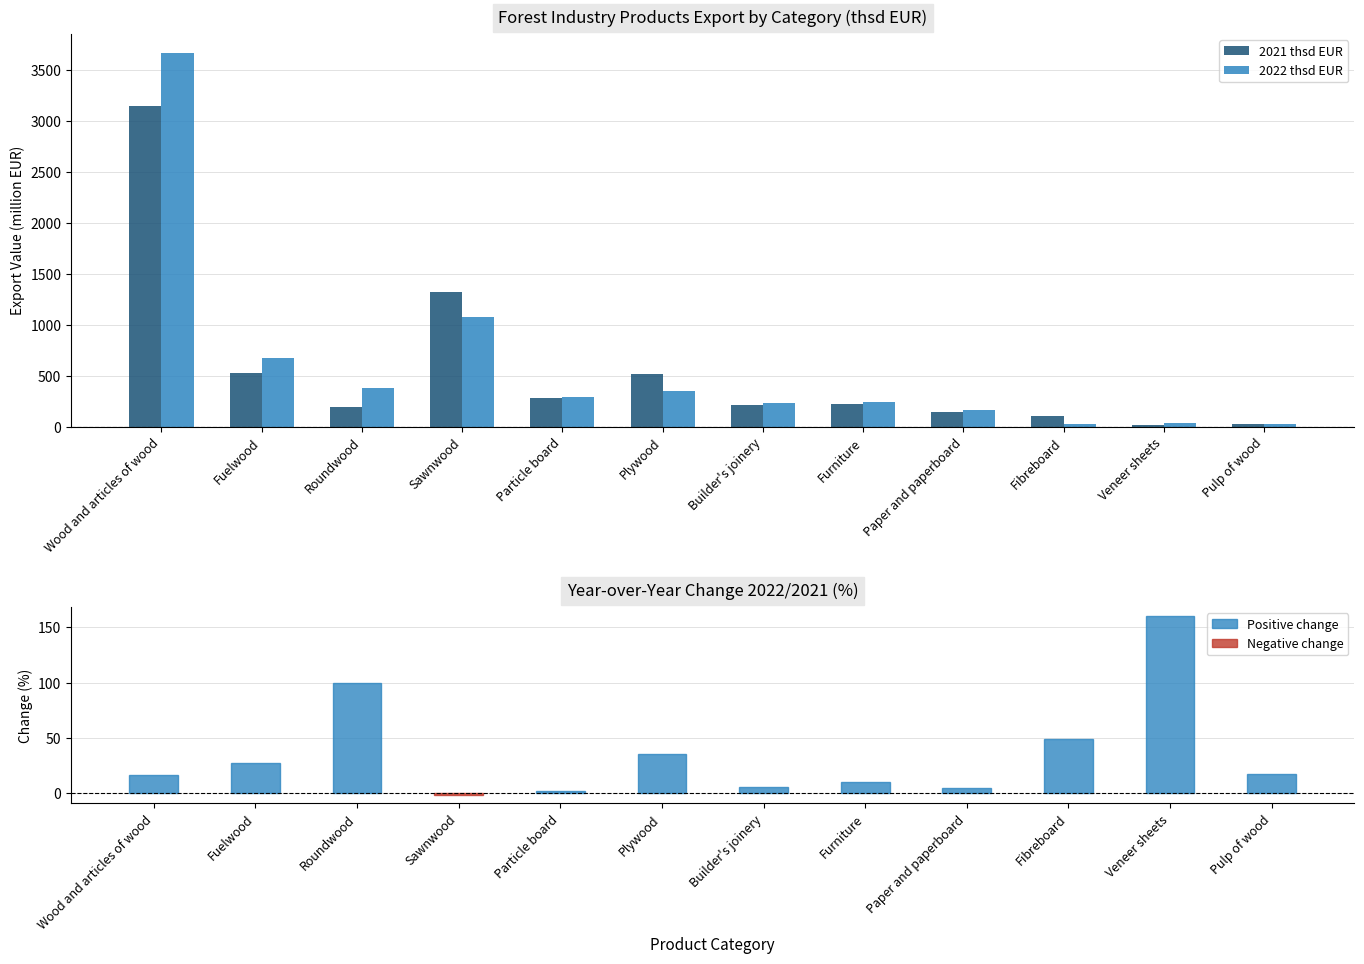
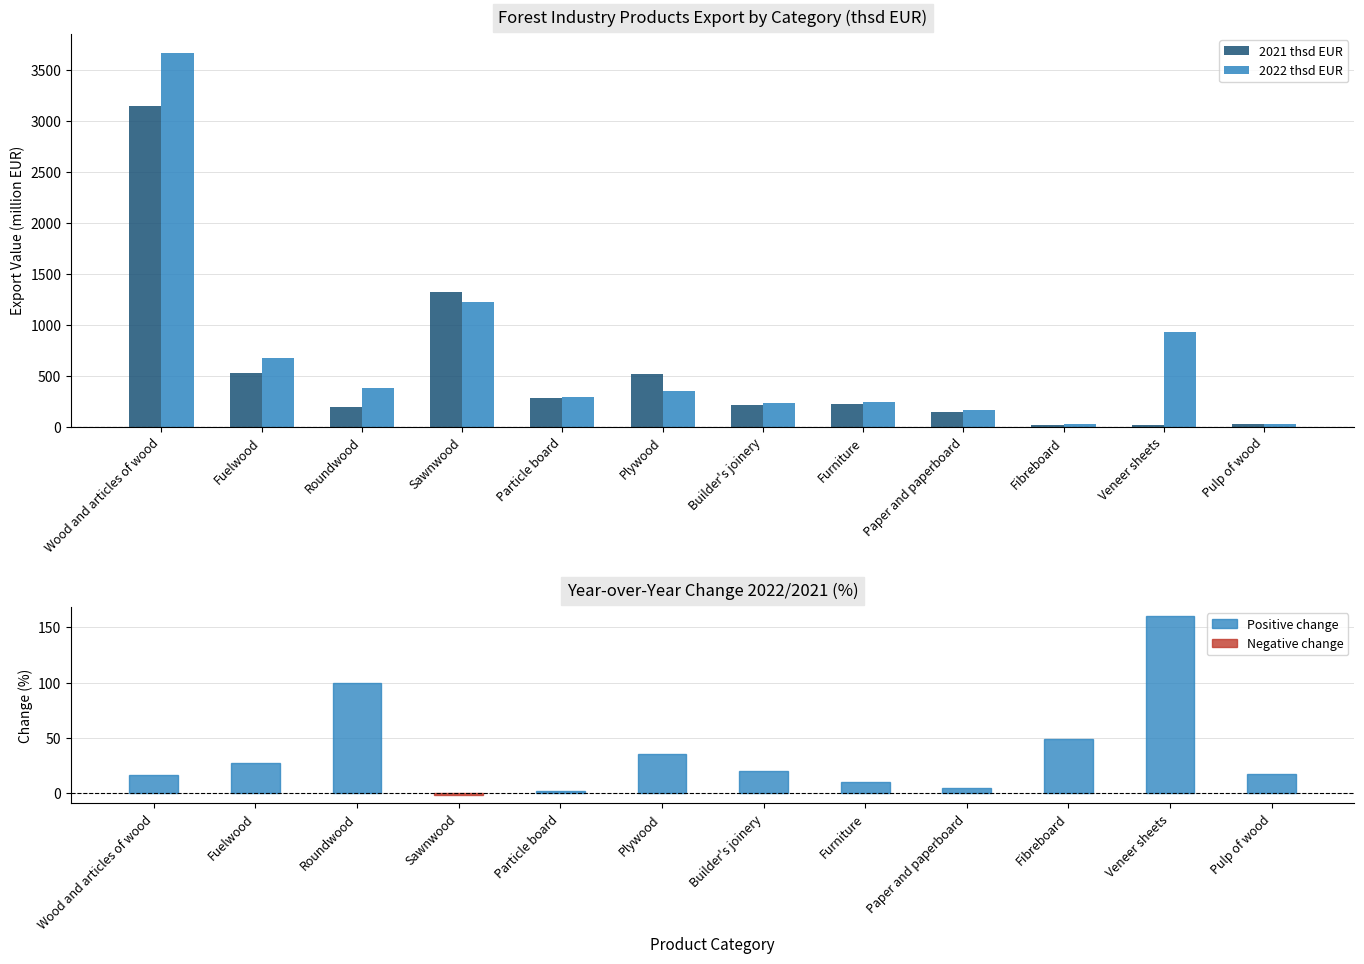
Forest Industry Products Export by Category (thsd EUR), 2022 thsd EUR, Sawnwood: 1080 -> 1220
Forest Industry Products Export by Category (thsd EUR), 2021 thsd EUR, Fibreboard: 110 -> 20
Forest Industry Products Export by Category (thsd EUR), 2022 thsd EUR, Veneer sheets: 40 -> 930
Year-over-Year Change 2022/2021 (%), Builder's joinery: 6 -> 20
